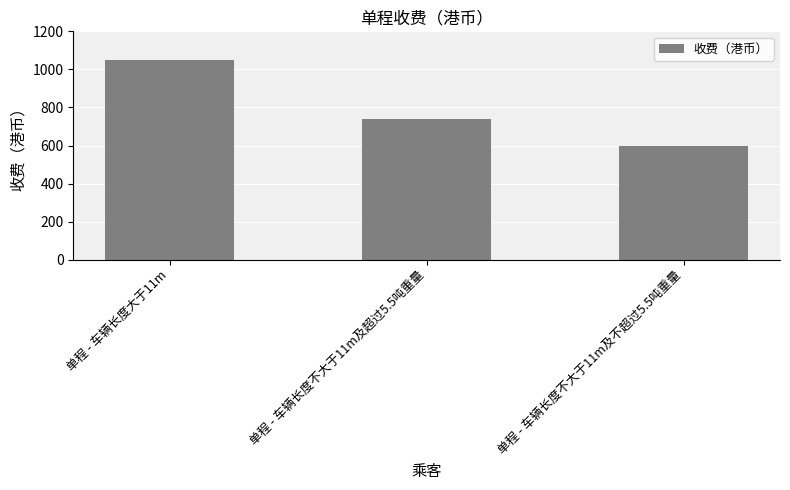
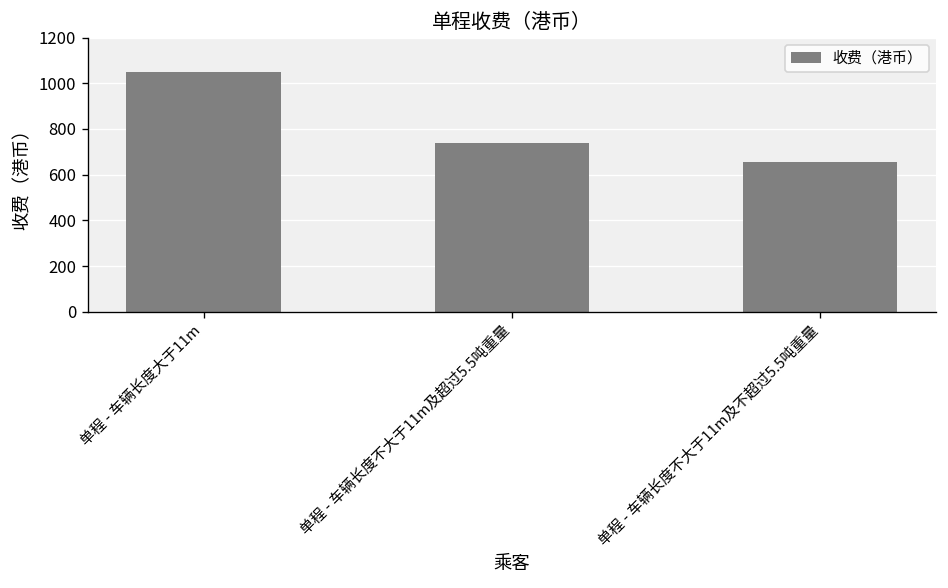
单程 - 车辆长度不大于11m及不超过5.5吨重量: 600 -> 660
